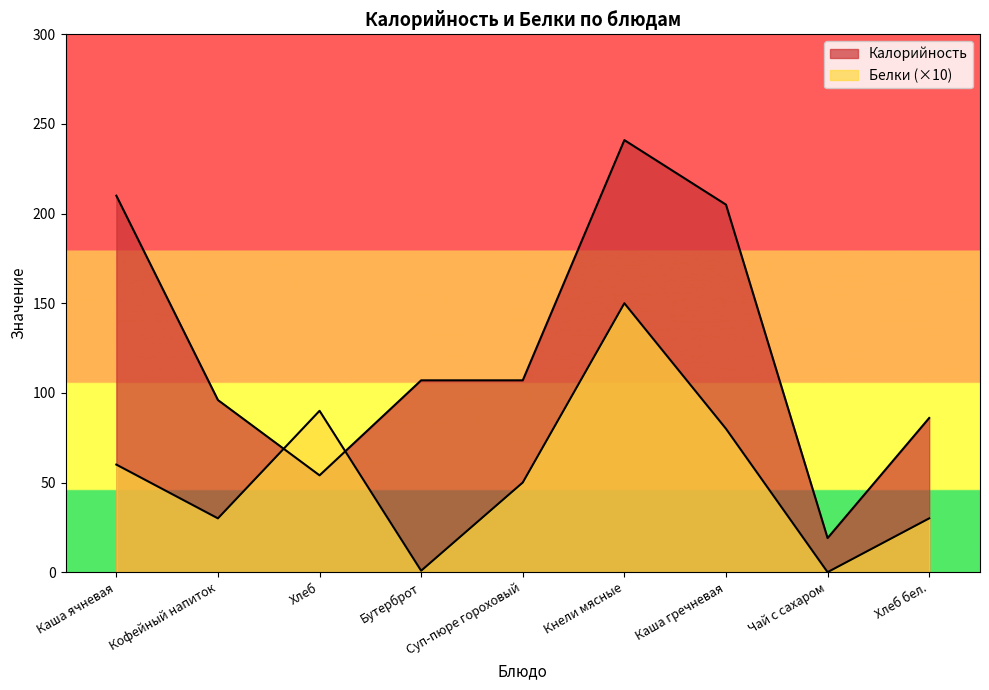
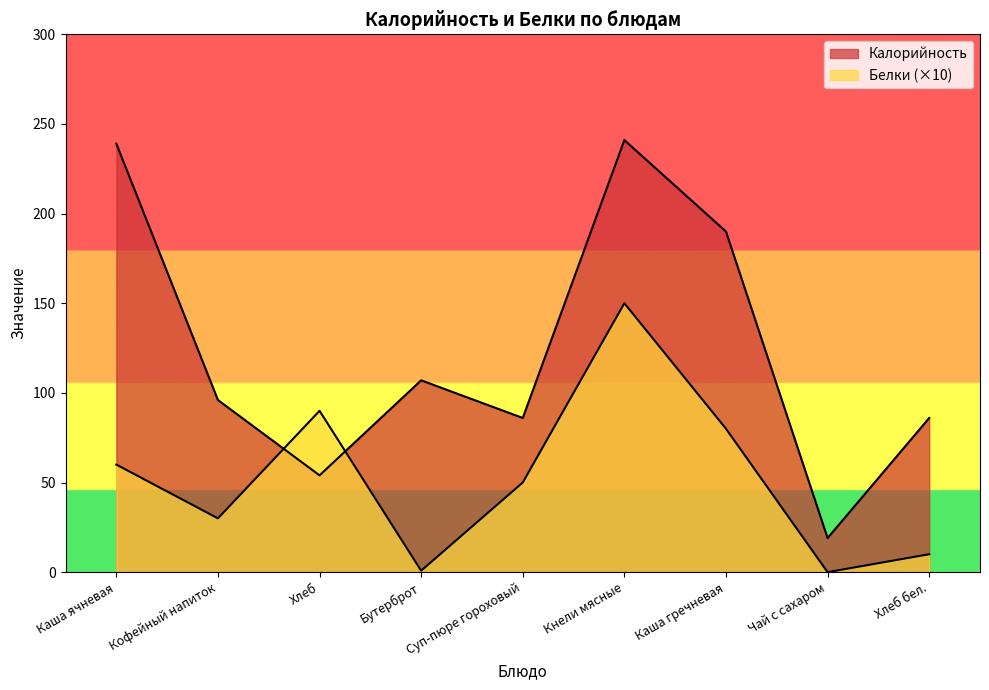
Калорийность, Каша ячневая: 210 -> 239
Калорийность, Суп-пюре гороховый: 107 -> 86
Калорийность, Каша гречневая: 205 -> 190
Белки (×10), Хлеб бел.: 30 -> 10
